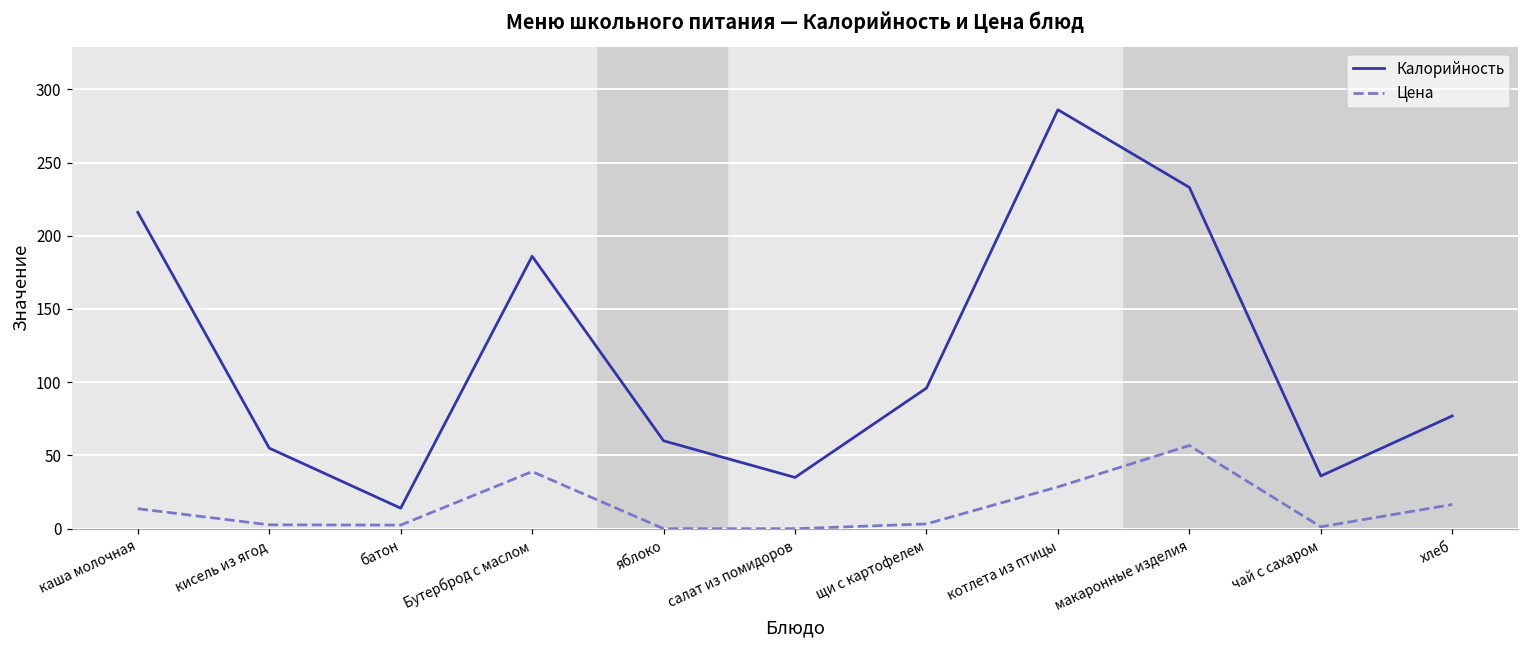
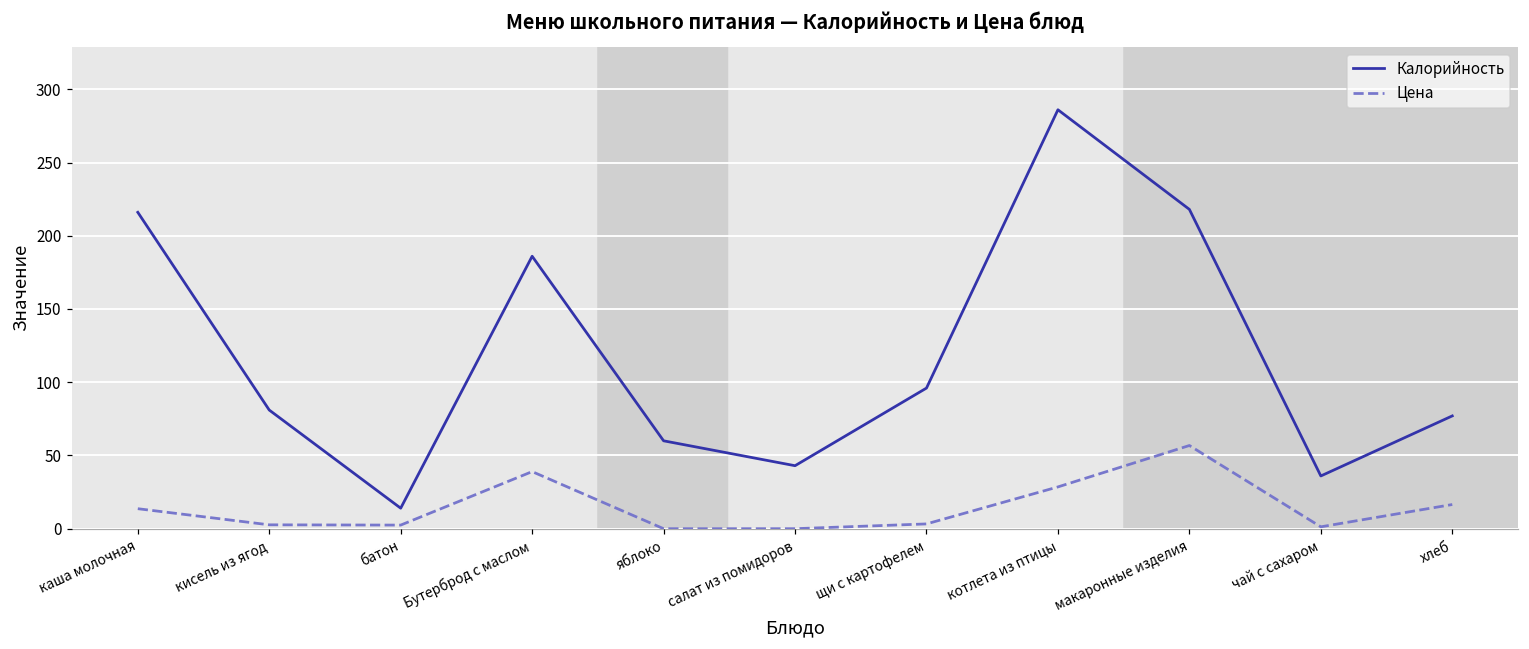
Калорийность, кисель из ягод: 55 -> 81
Калорийность, салат из помидоров: 35 -> 43
Калорийность, макаронные изделия: 233 -> 218
